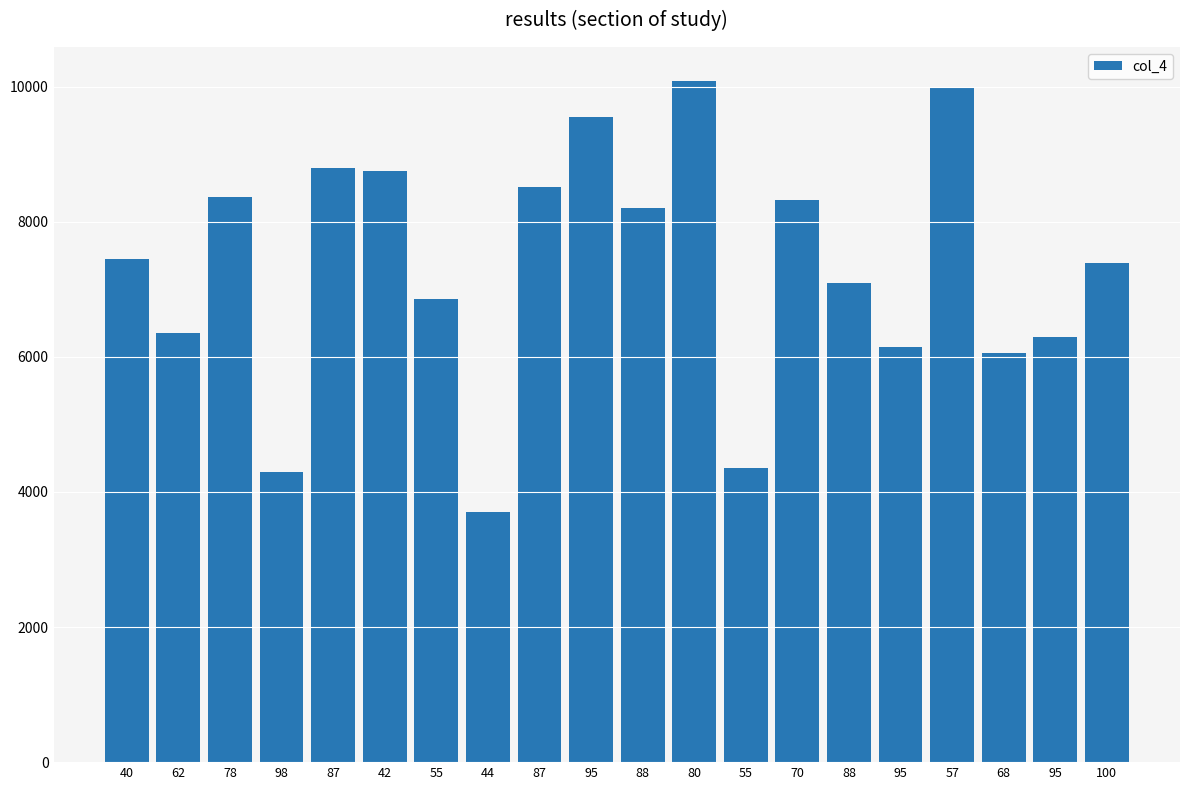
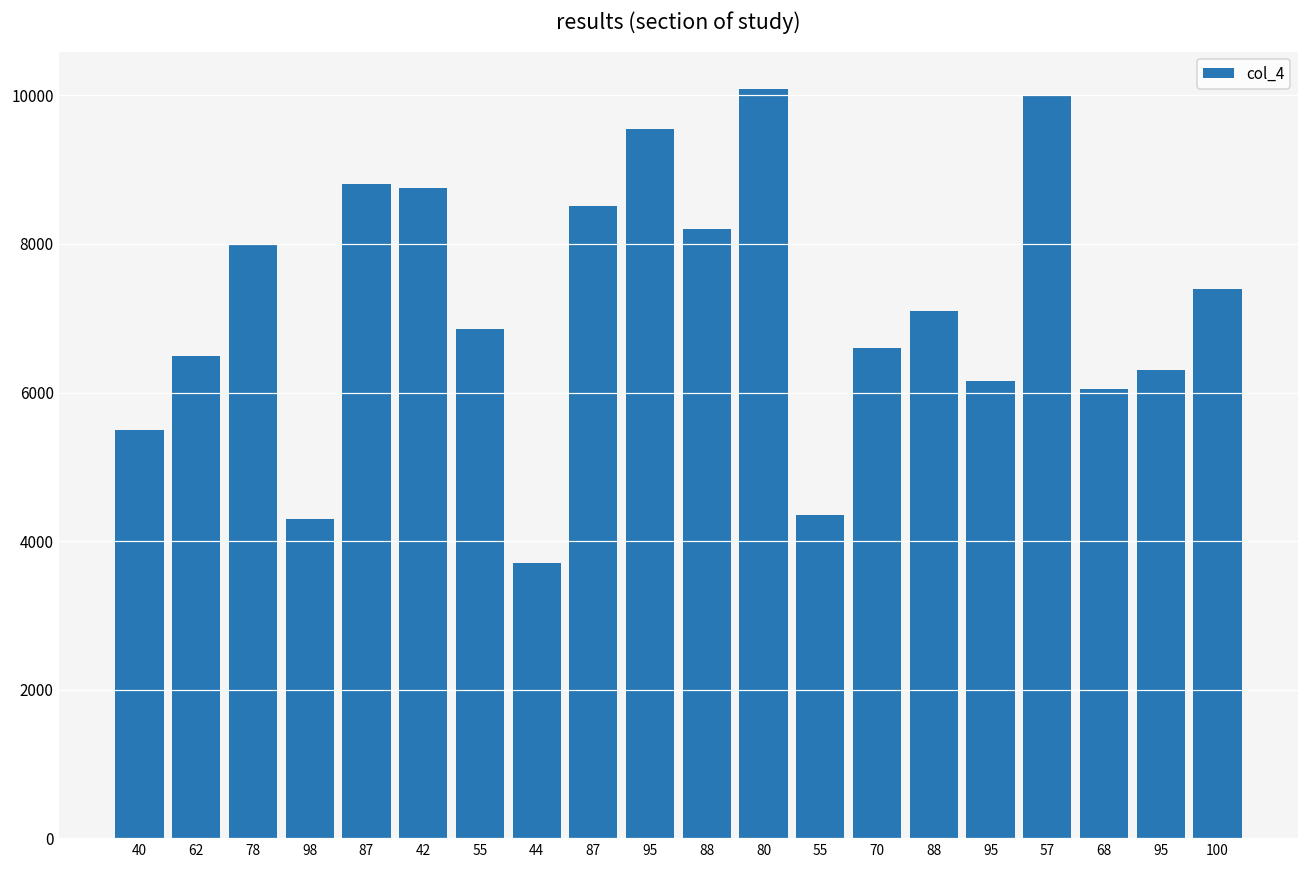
40: 7500 -> 5500
62: 6400 -> 6500
78: 8400 -> 8000
70: 8300 -> 6600
